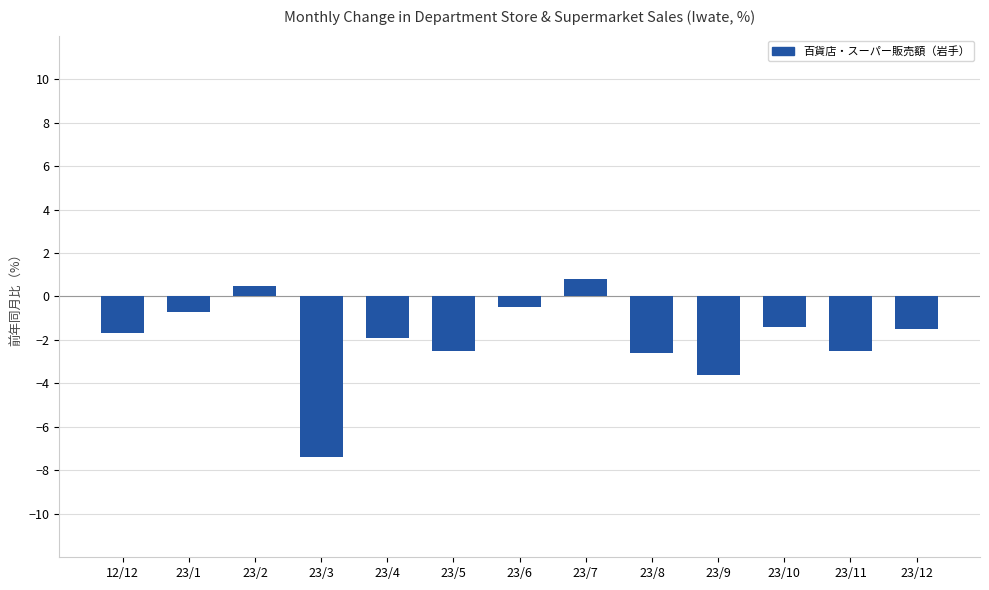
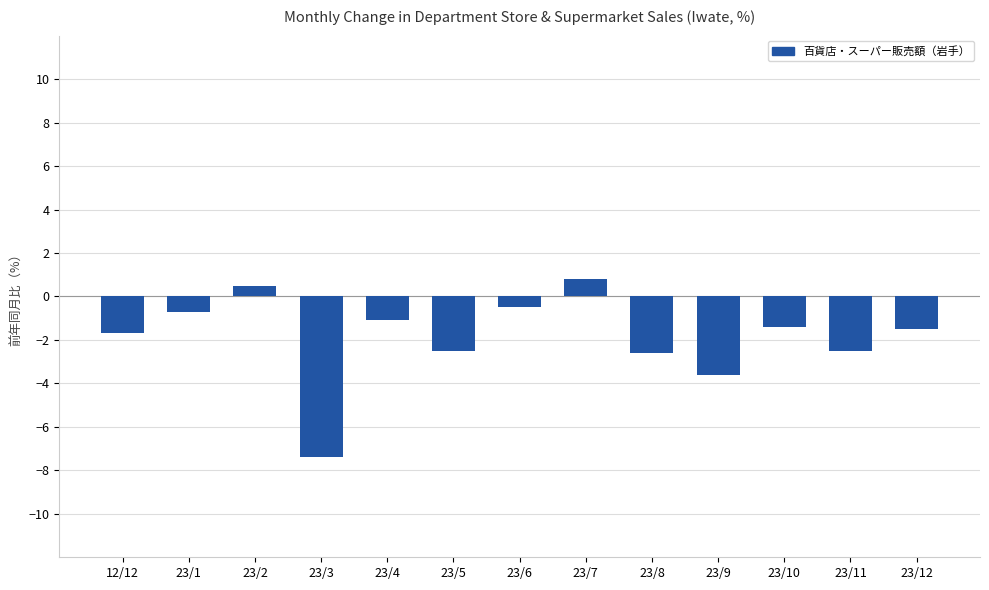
23/4: -1.9 -> -1.1
